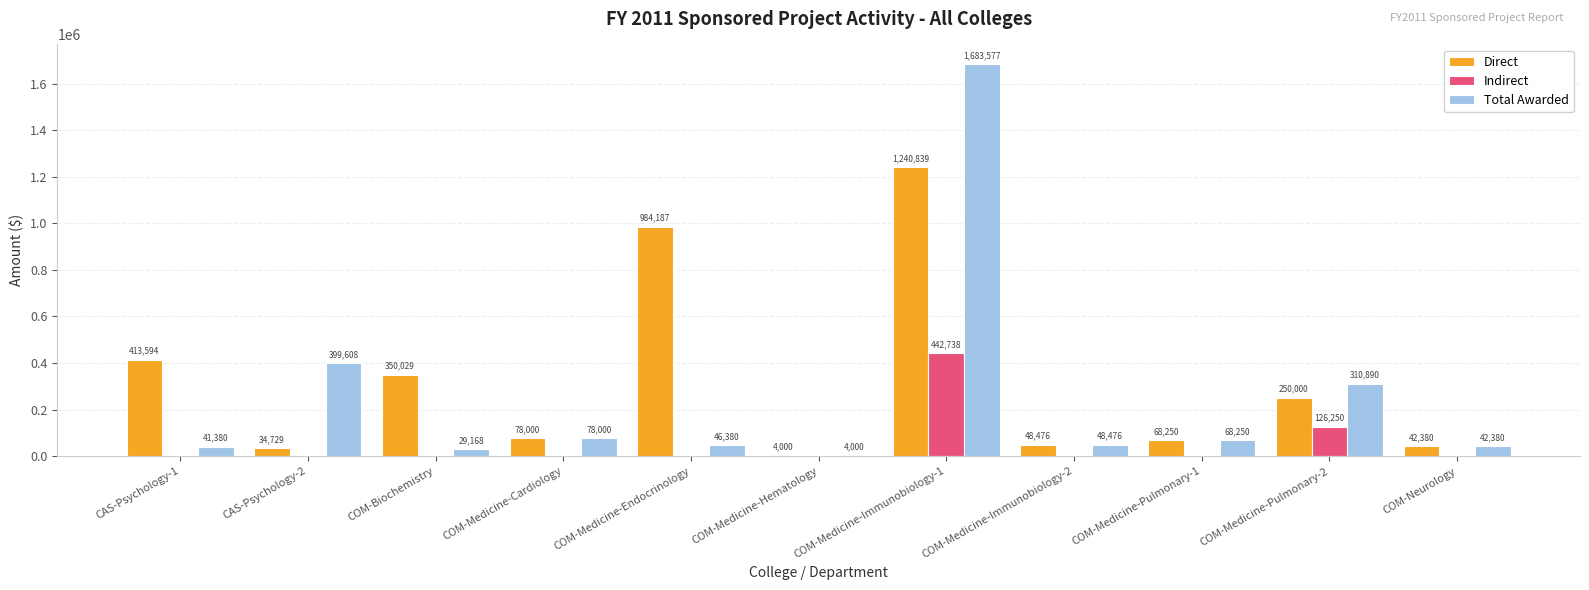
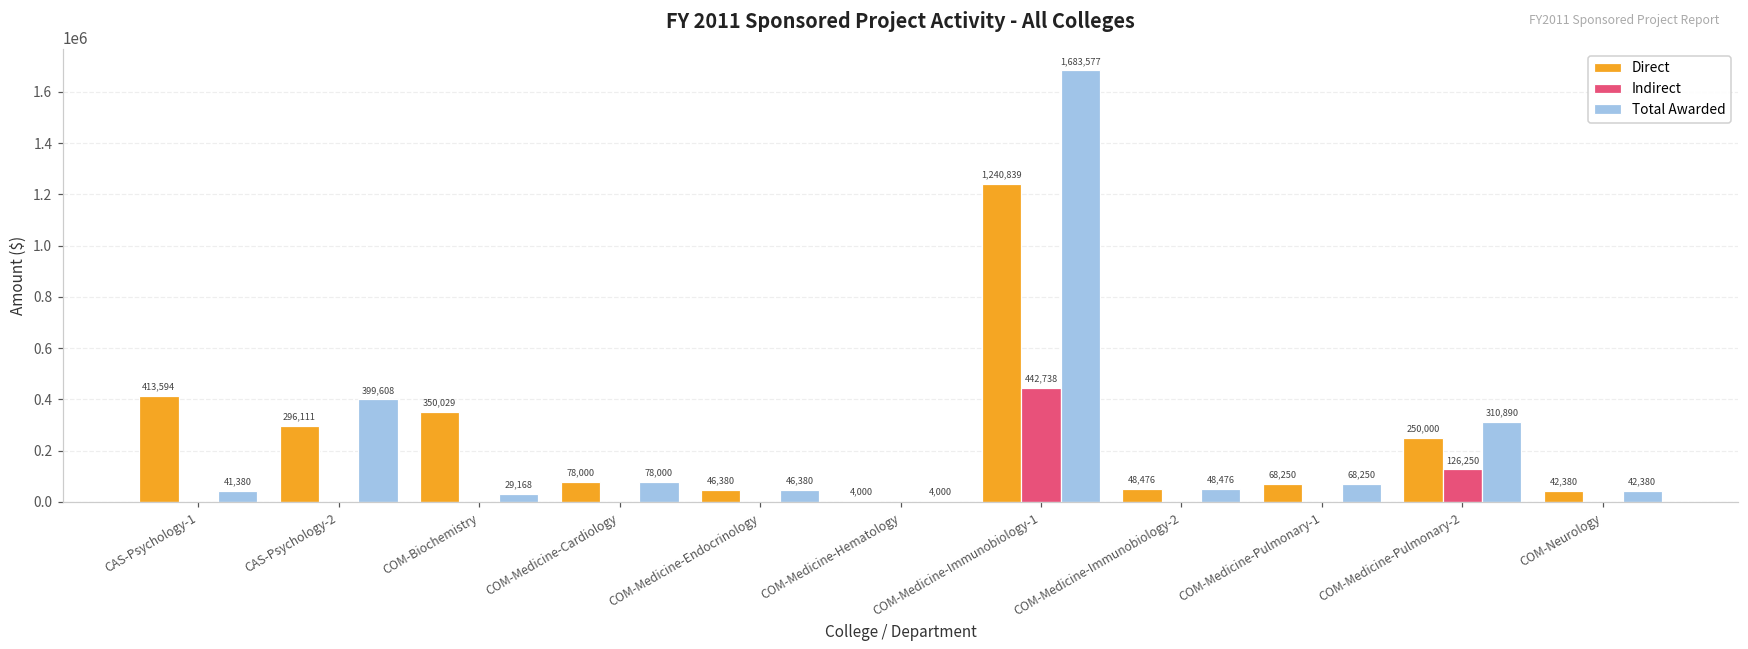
Direct, CAS-Psychology-2: 34,729 -> 296,111
Direct, COM-Medicine-Endocrinology: 984,187 -> 46,380
